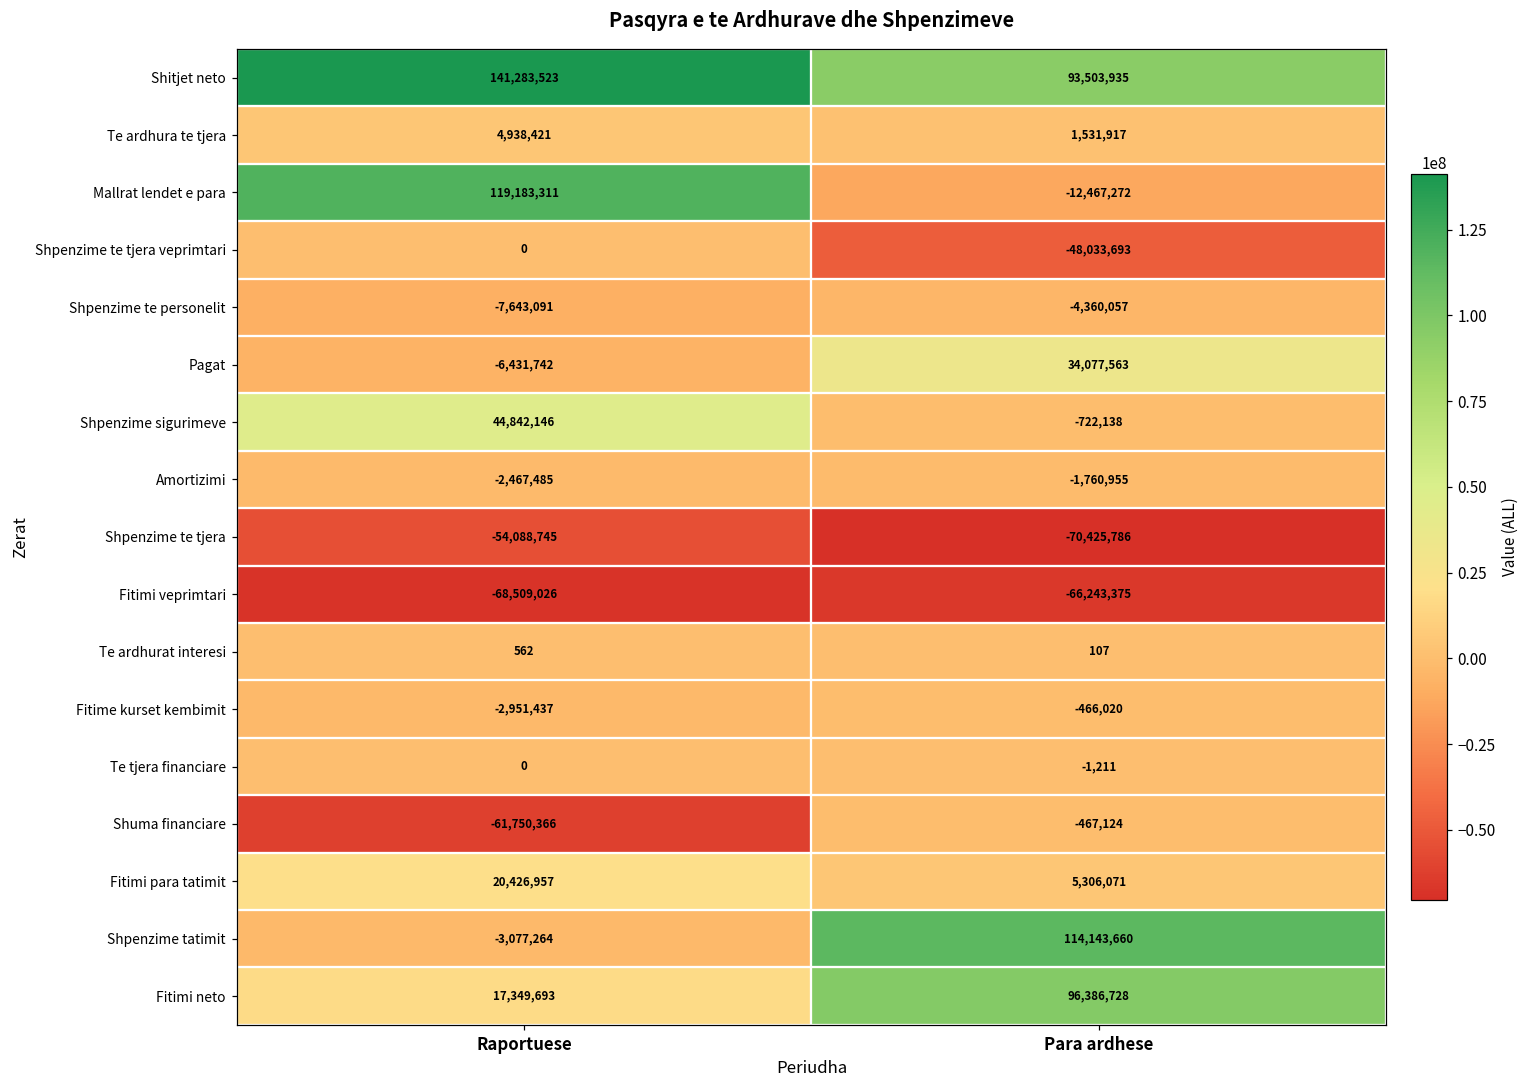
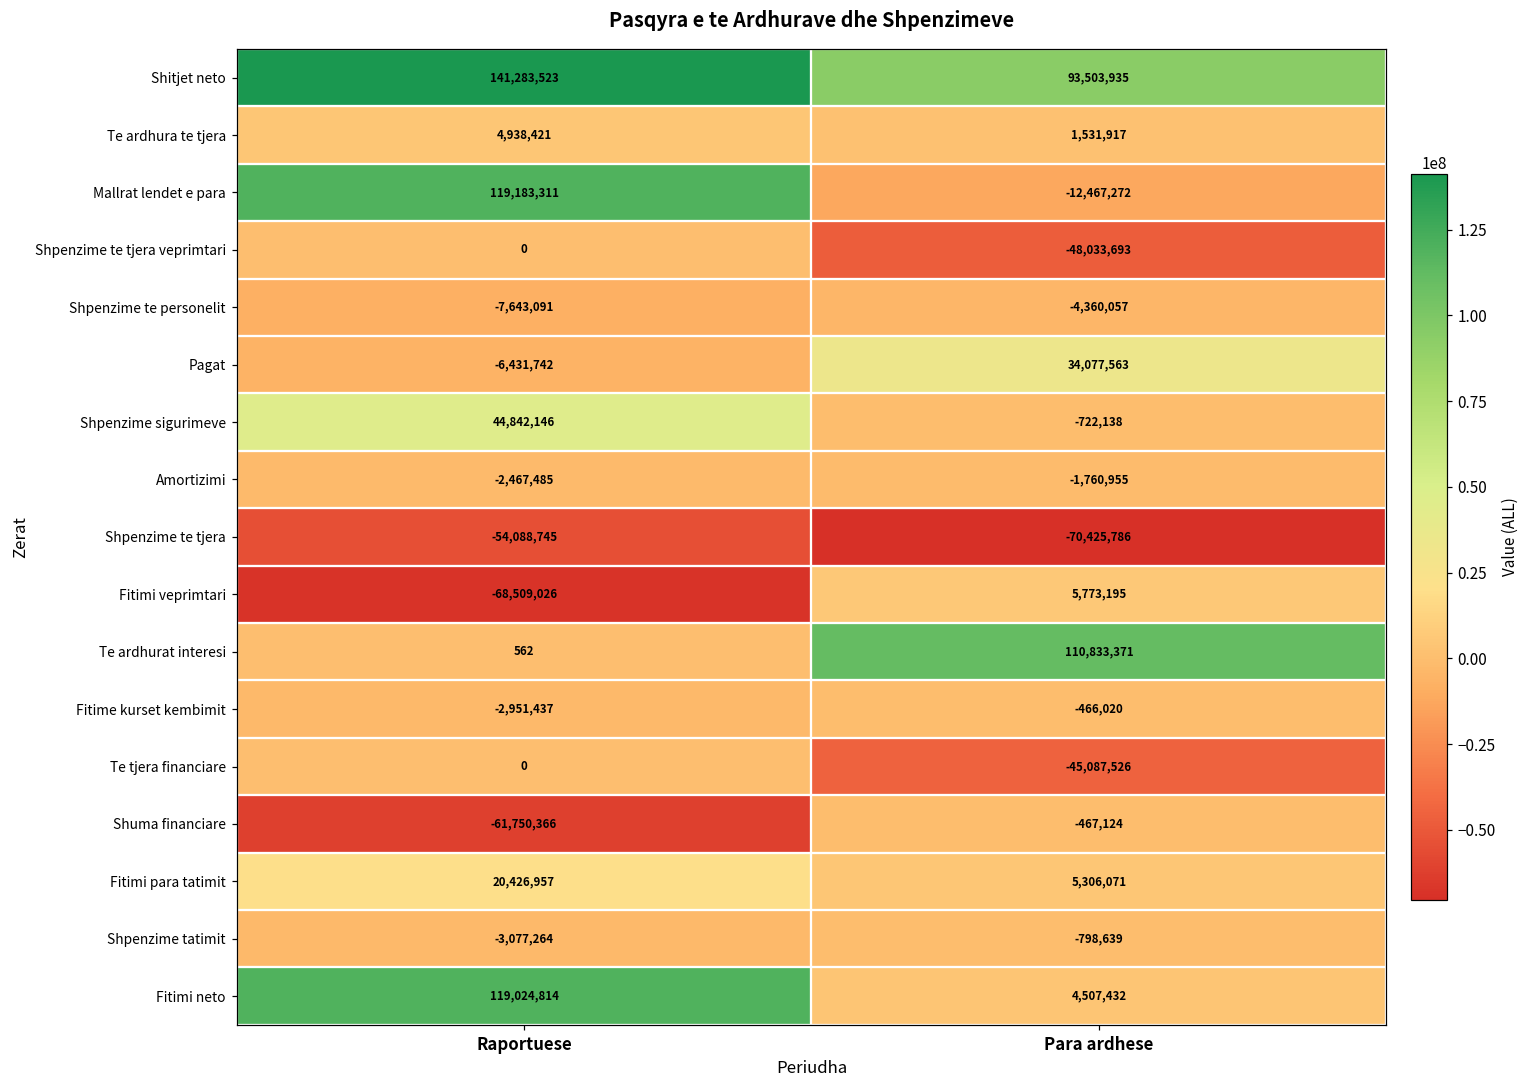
Fitimi veprimtari, Para ardhese: -66,243,375 -> 5,773,195
Te ardhurat interesi, Para ardhese: 107 -> 110,833,371
Te tjera financiare, Para ardhese: -1,211 -> -45,087,526
Shpenzime tatimit, Para ardhese: 114,143,660 -> -798,639
Fitimi neto, Raportuese: 17,349,693 -> 119,024,814
Fitimi neto, Para ardhese: 96,386,728 -> 4,507,432
